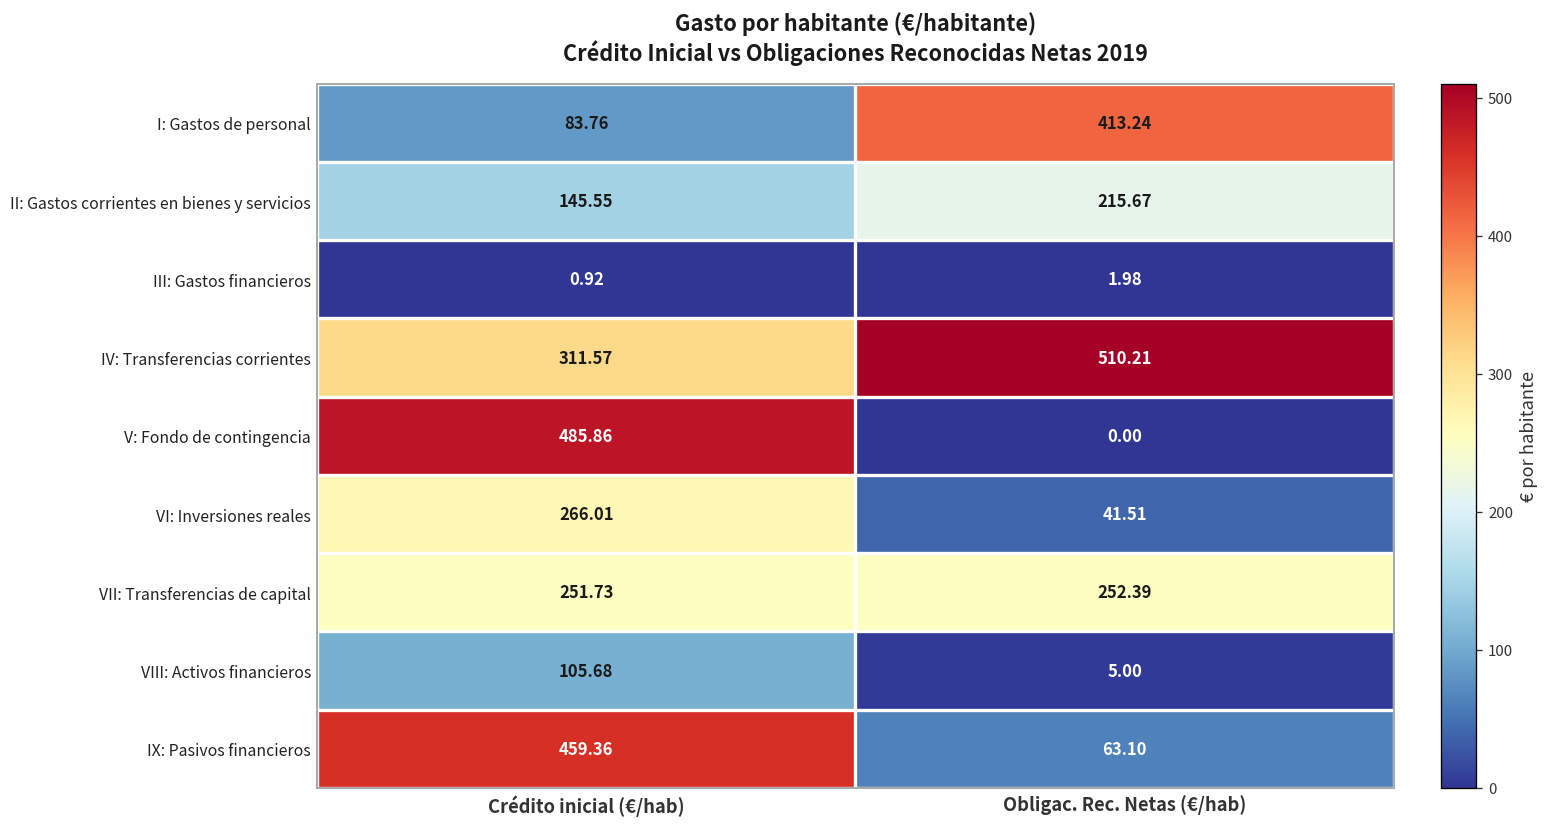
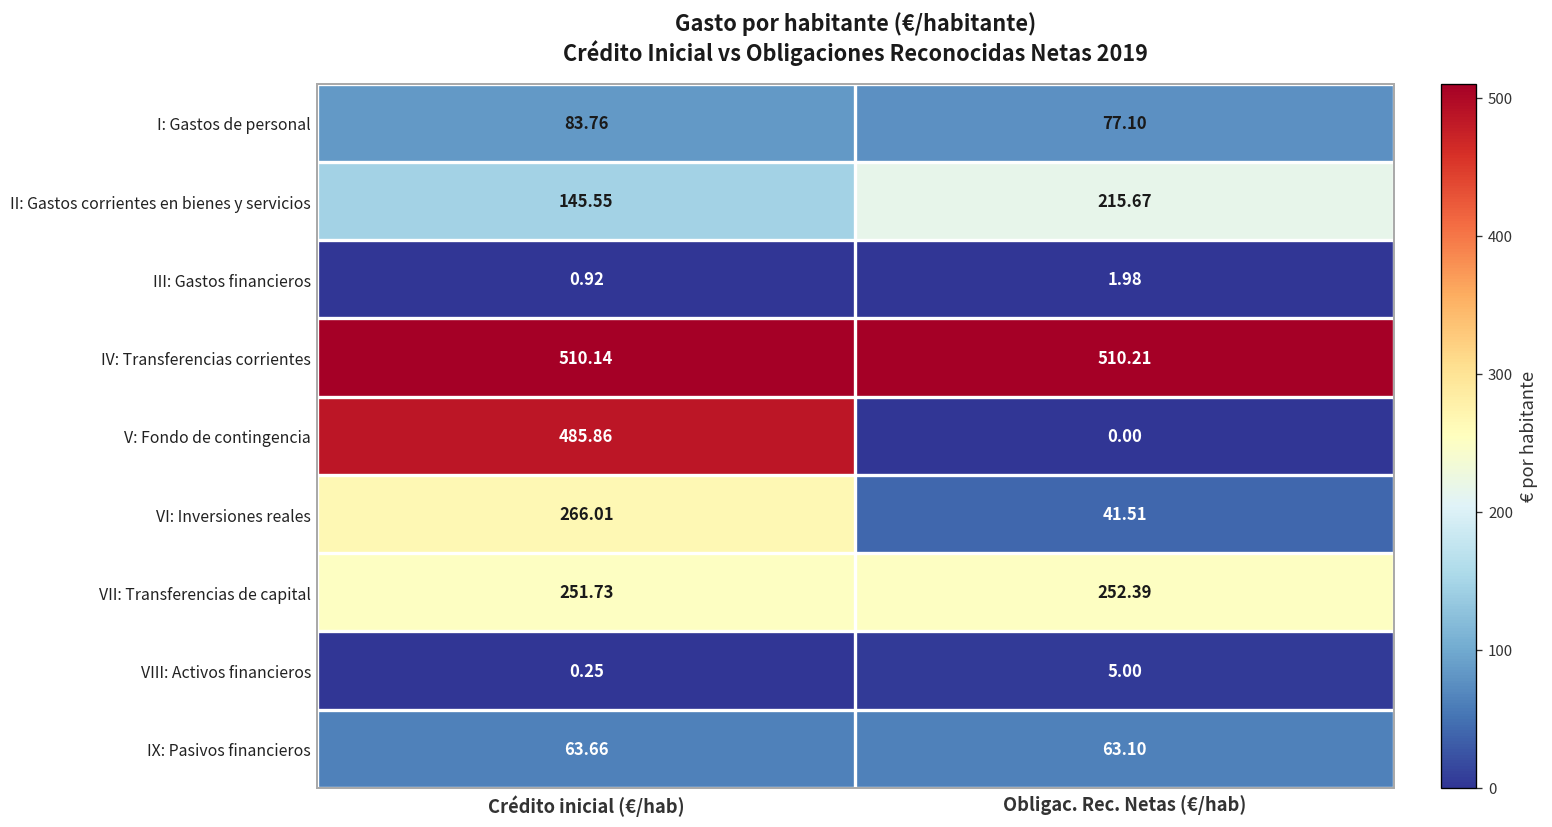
I: Gastos de personal, Obligac. Rec. Netas (€/hab): 413.24 -> 77.10
IV: Transferencias corrientes, Crédito inicial (€/hab): 311.57 -> 510.14
VIII: Activos financieros, Crédito inicial (€/hab): 105.68 -> 0.25
IX: Pasivos financieros, Crédito inicial (€/hab): 459.36 -> 63.66
